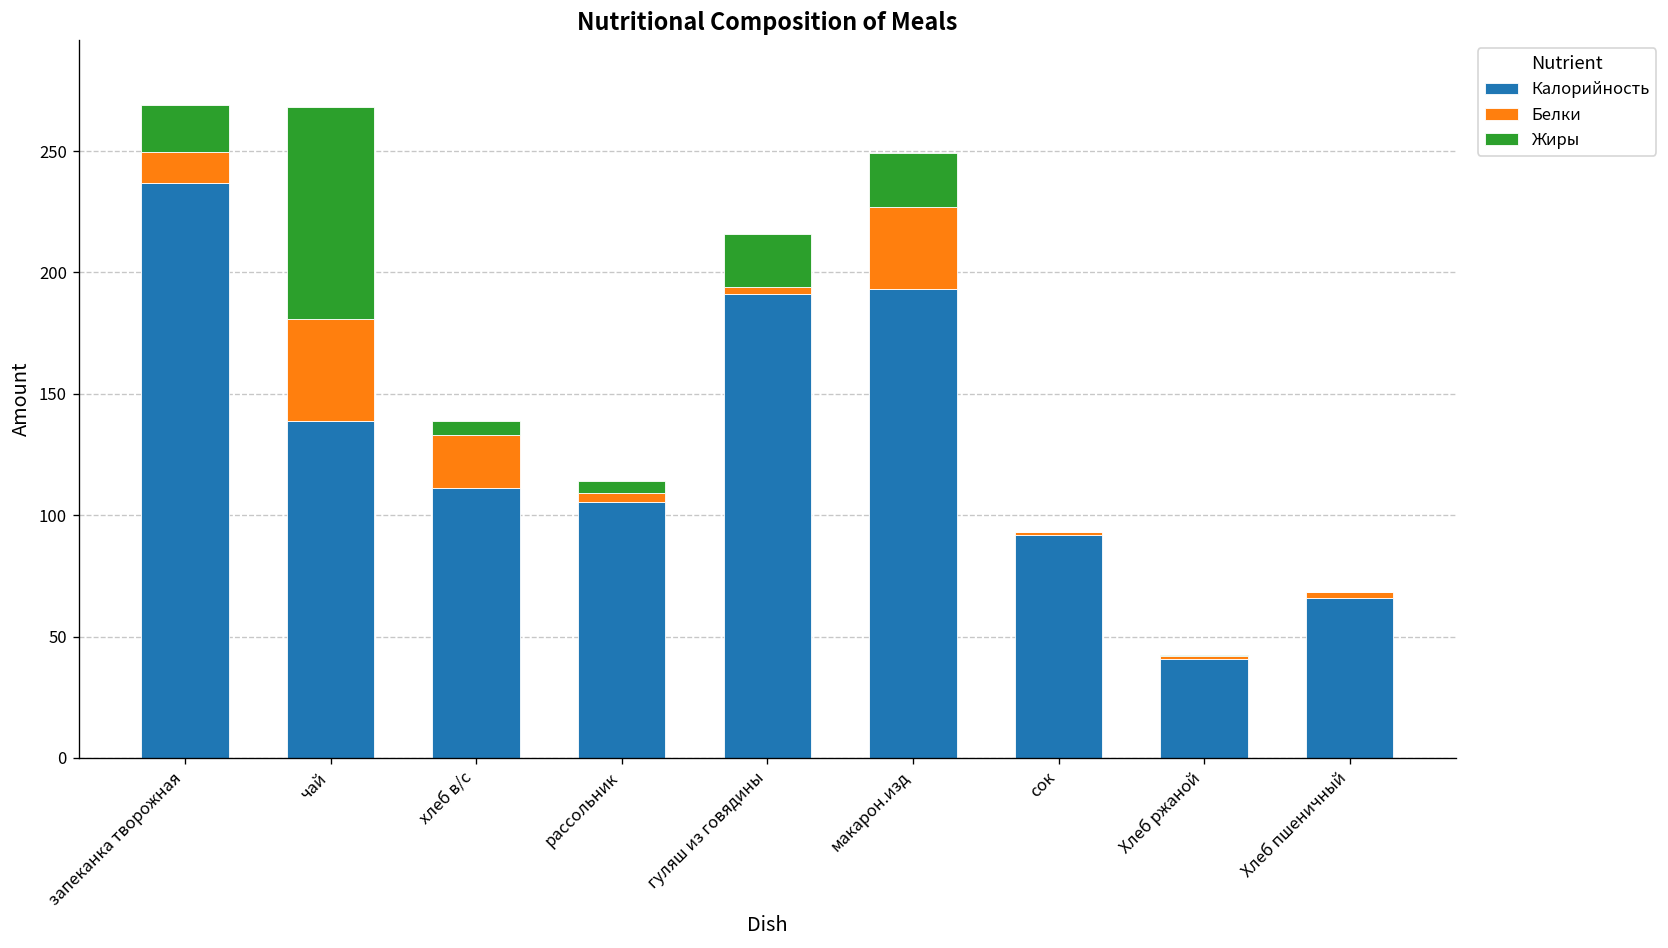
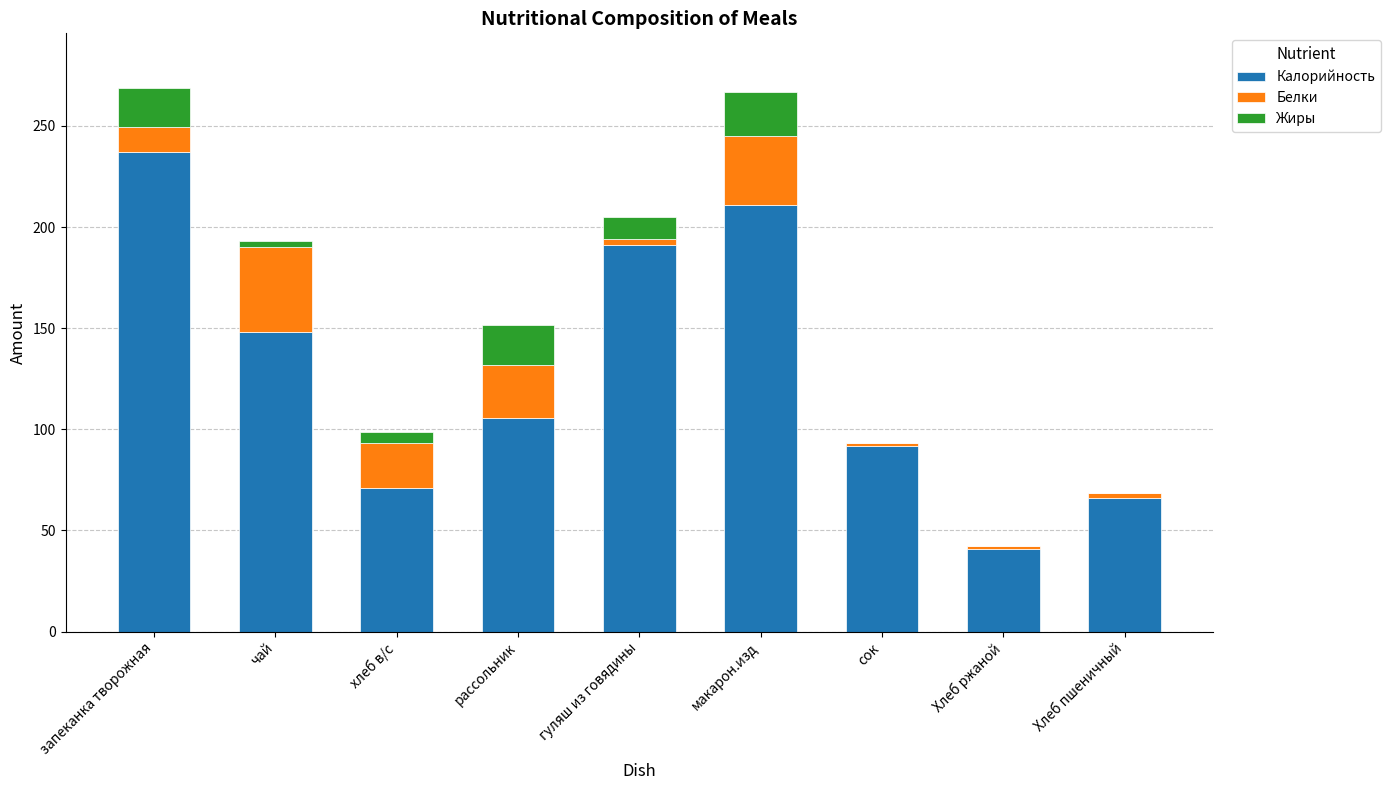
Калорийность, чай: 139 -> 148
Жиры, чай: 88 -> 3
Калорийность, хлеб в/с: 111 -> 71
Белки, рассольник: 3 -> 26
Жиры, рассольник: 5 -> 20
Жиры, гуляш из говядины: 22 -> 11
Калорийность, макарон.изд: 193 -> 211
